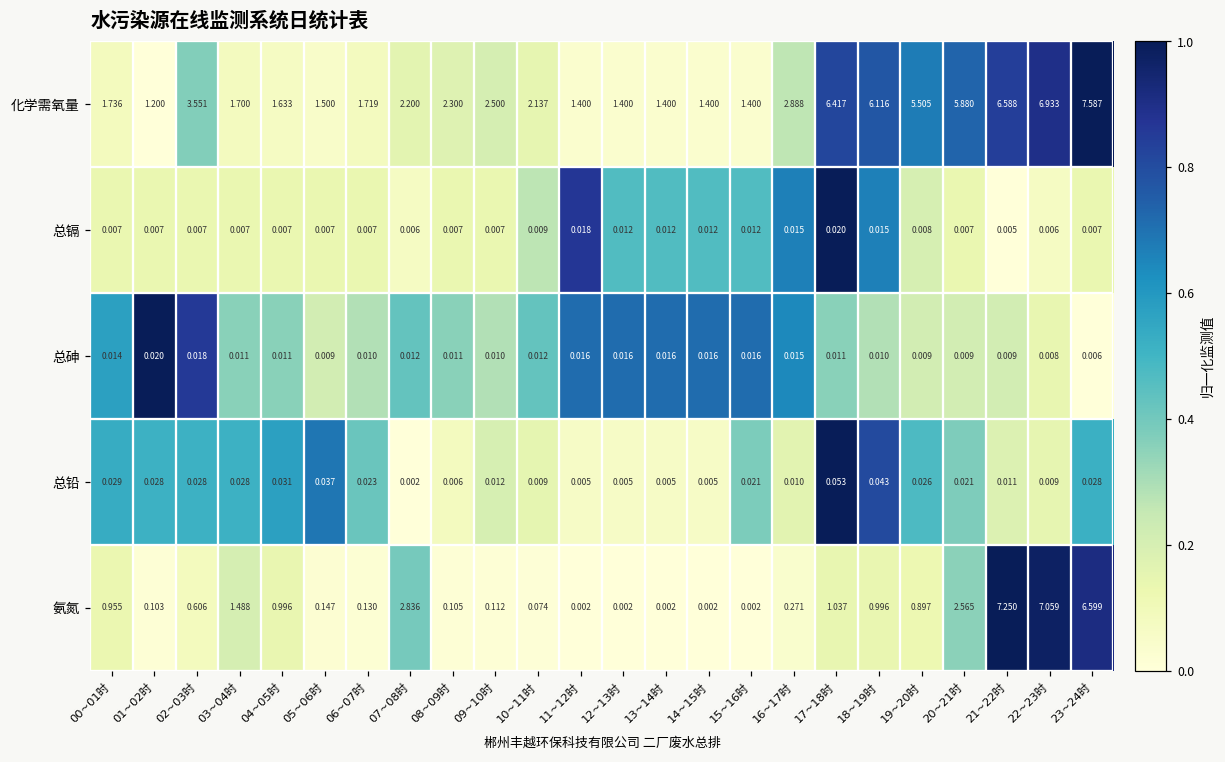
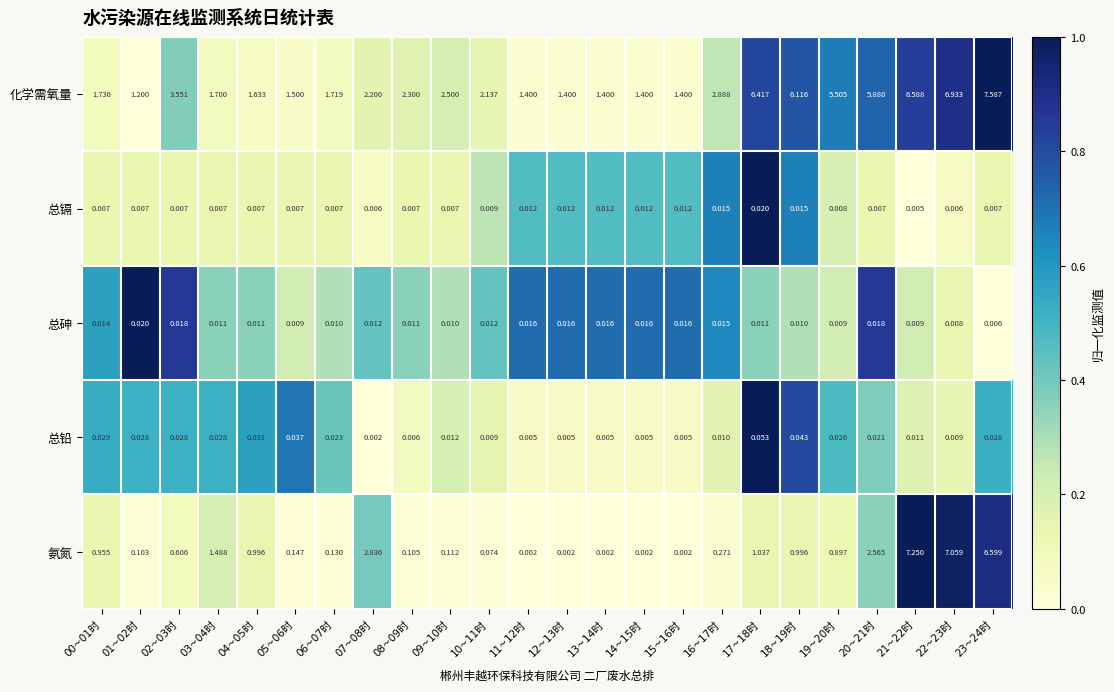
总镉, 11~12时: 0.018 -> 0.012
总砷, 20~21时: 0.009 -> 0.018
总铅, 15~16时: 0.021 -> 0.005
